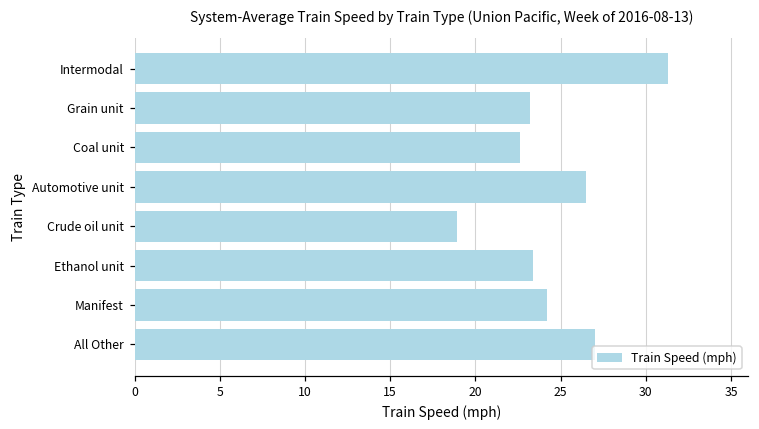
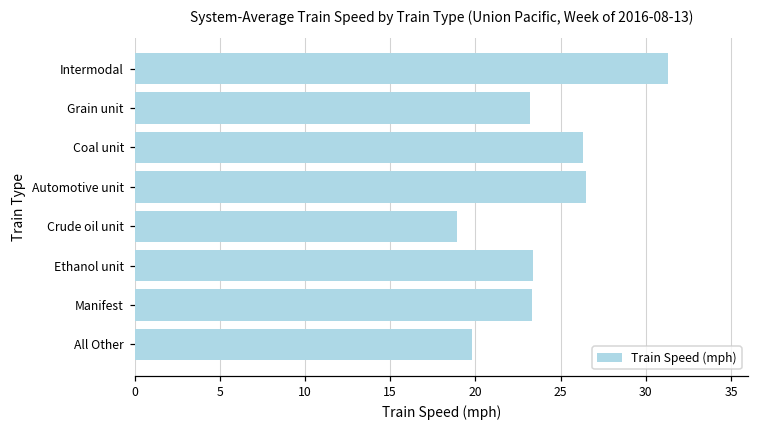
Coal unit: 22.6 -> 26.3
Manifest: 24.2 -> 23.3
All Other: 27.0 -> 19.8
